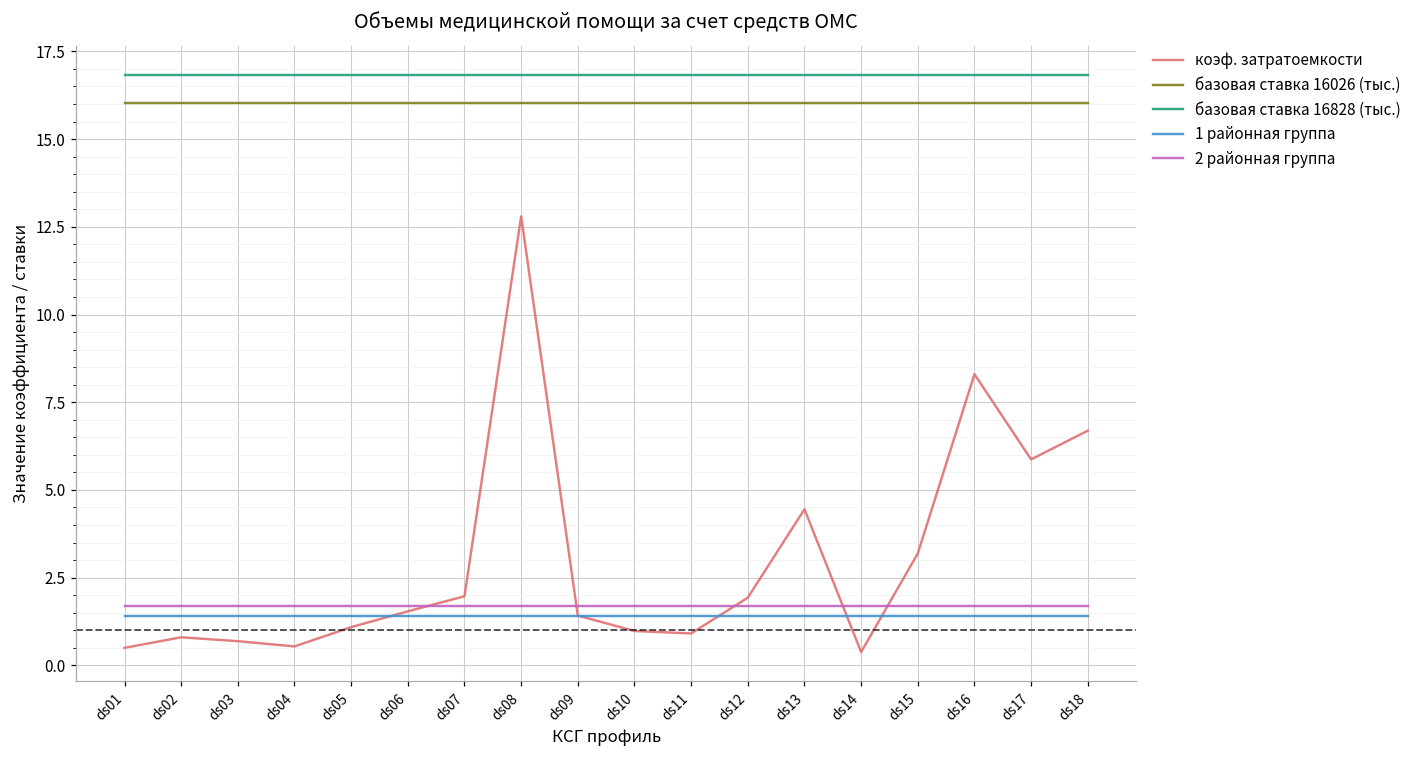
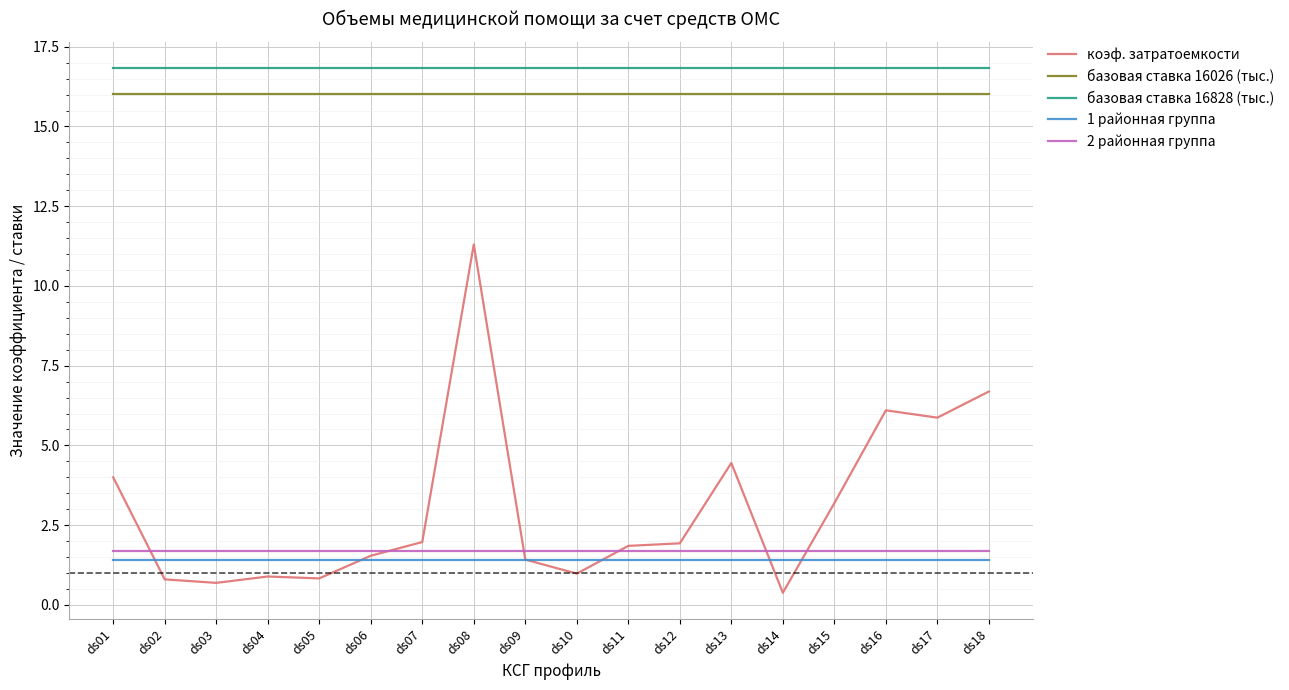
коэф. затратоемкости, ds01: 0.5 -> 4.0
коэф. затратоемкости, ds04: 0.5 -> 0.9
коэф. затратоемкости, ds05: 1.1 -> 0.8
коэф. затратоемкости, ds08: 12.8 -> 11.3
коэф. затратоемкости, ds11: 0.9 -> 1.9
коэф. затратоемкости, ds16: 8.3 -> 6.1
